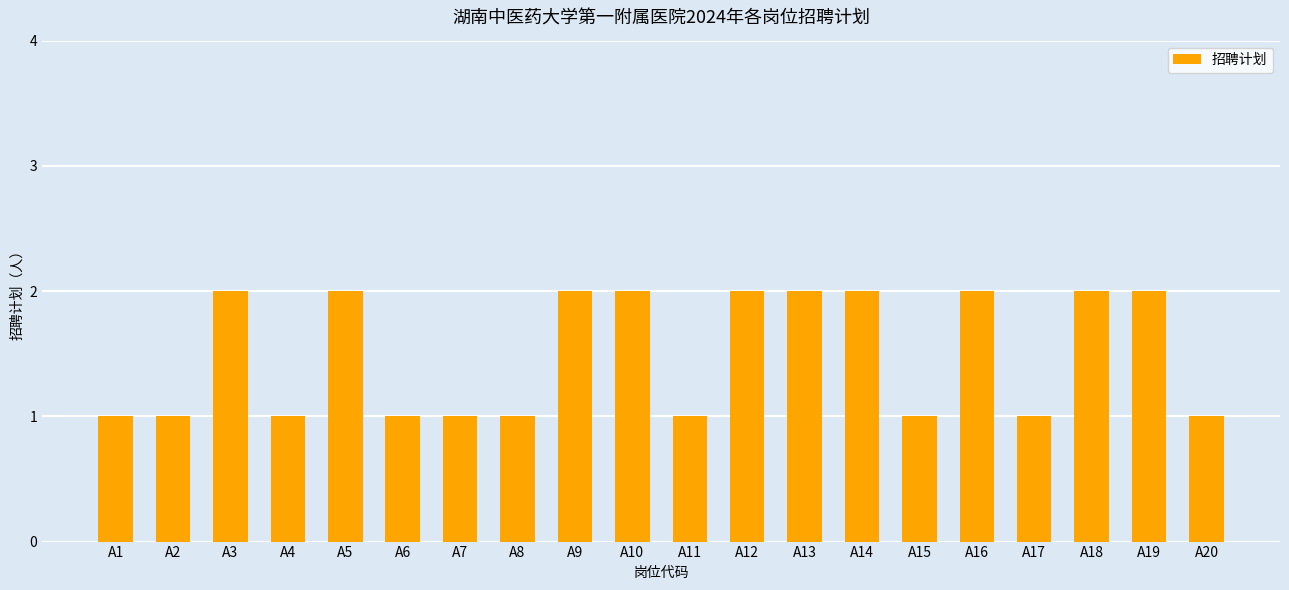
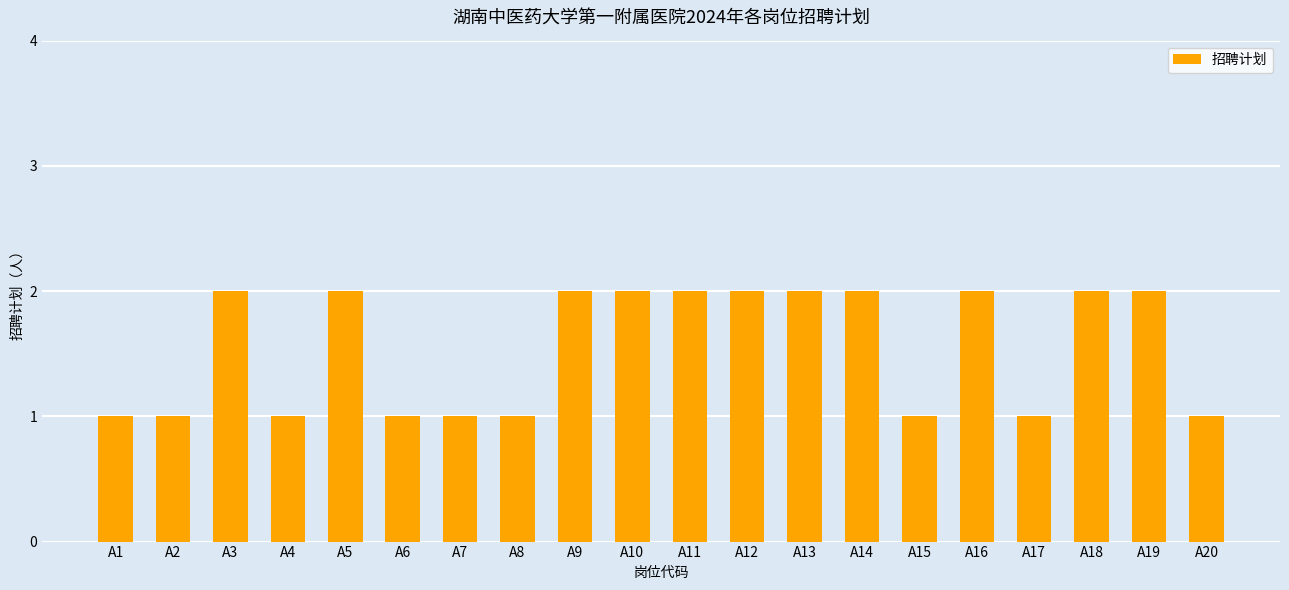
A11: 1 -> 2
